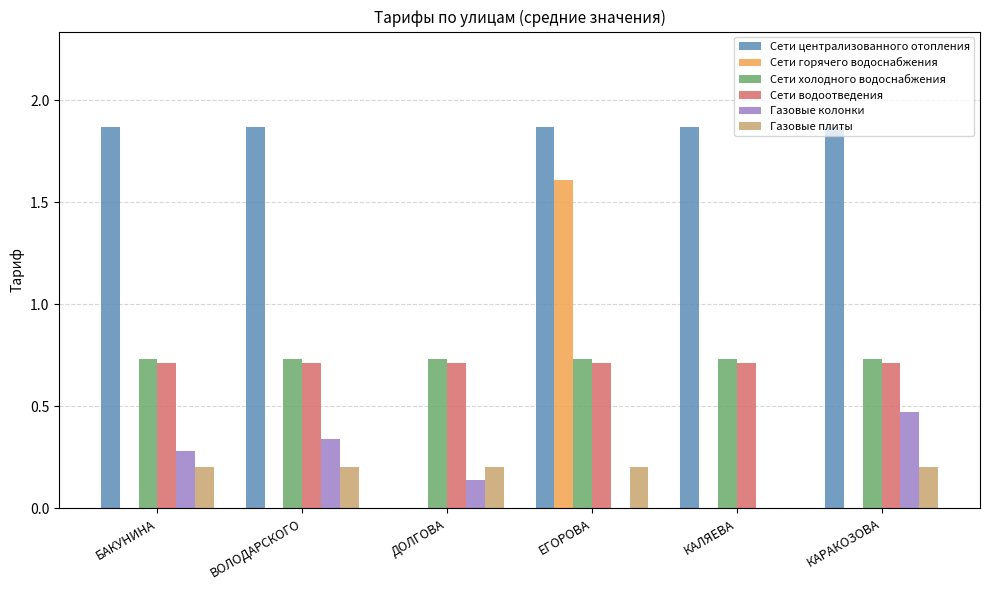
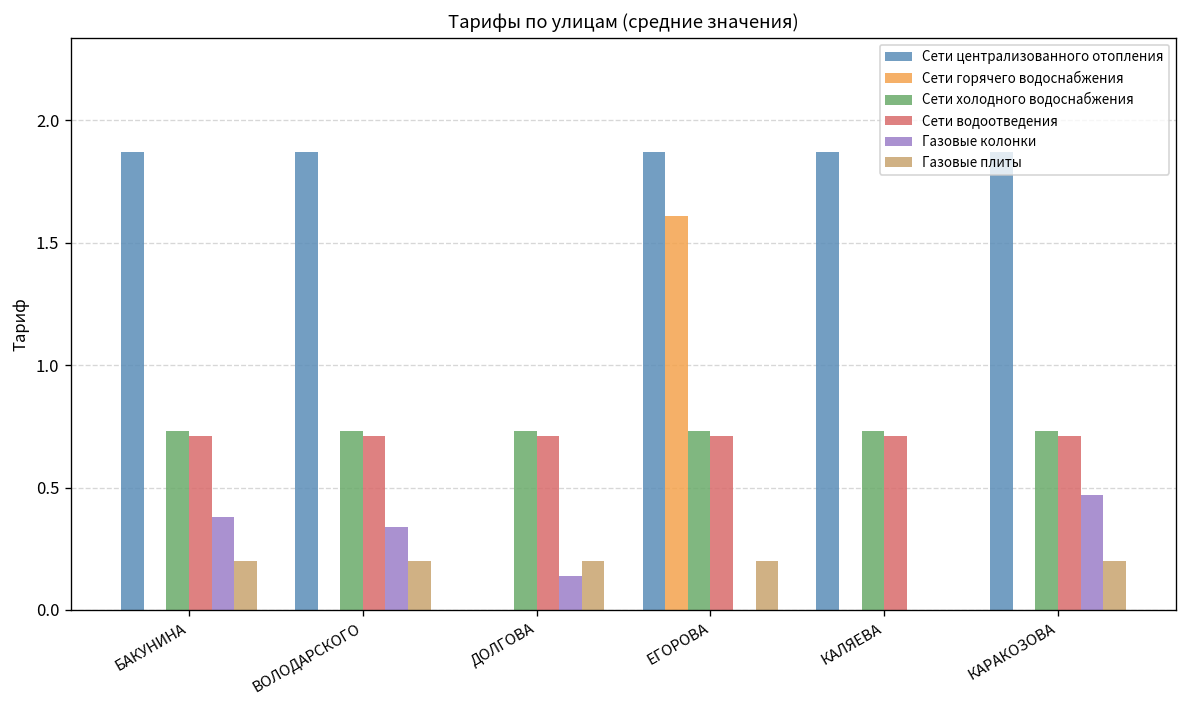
Газовые колонки, БАКУНИНА: 0.28 -> 0.38
